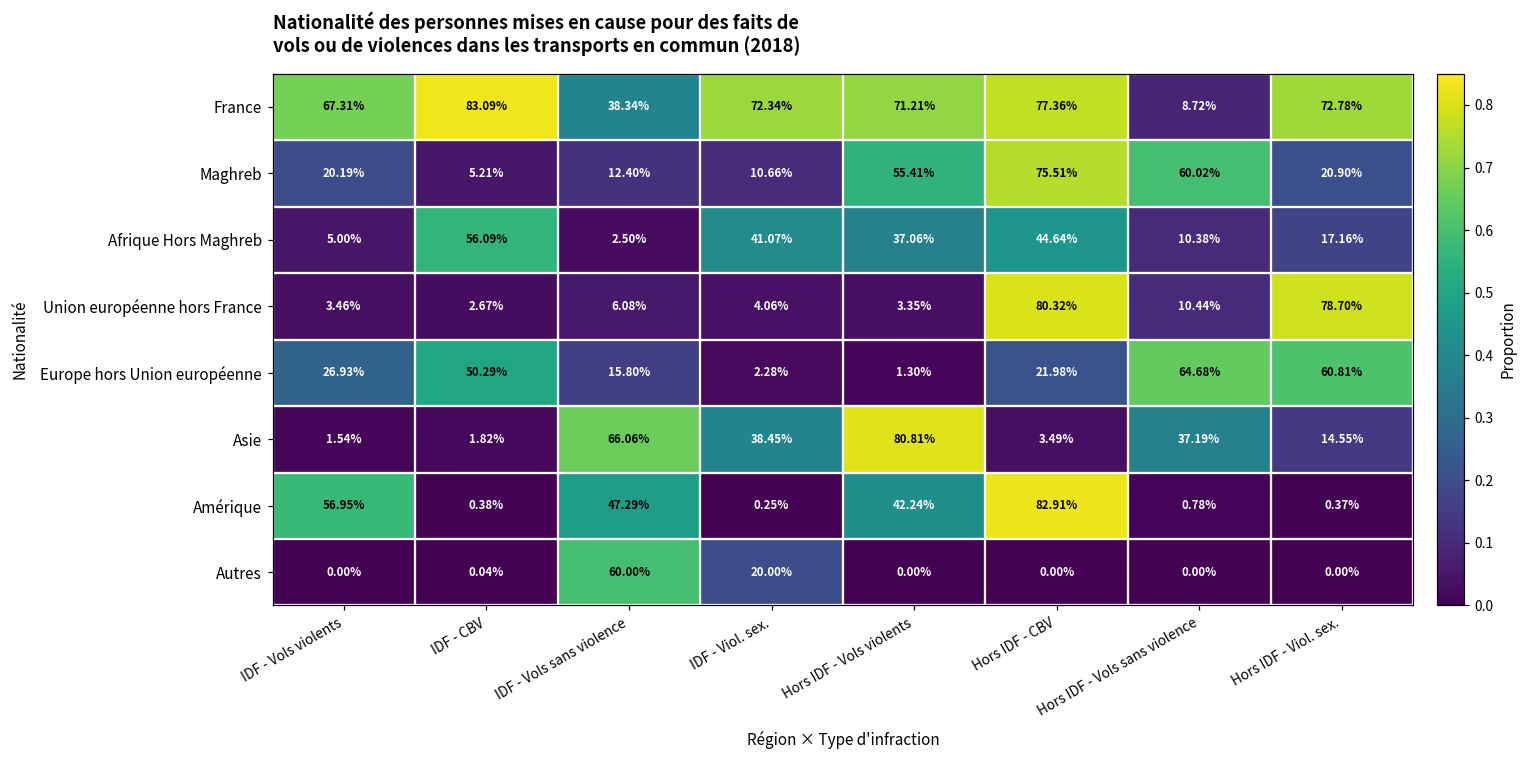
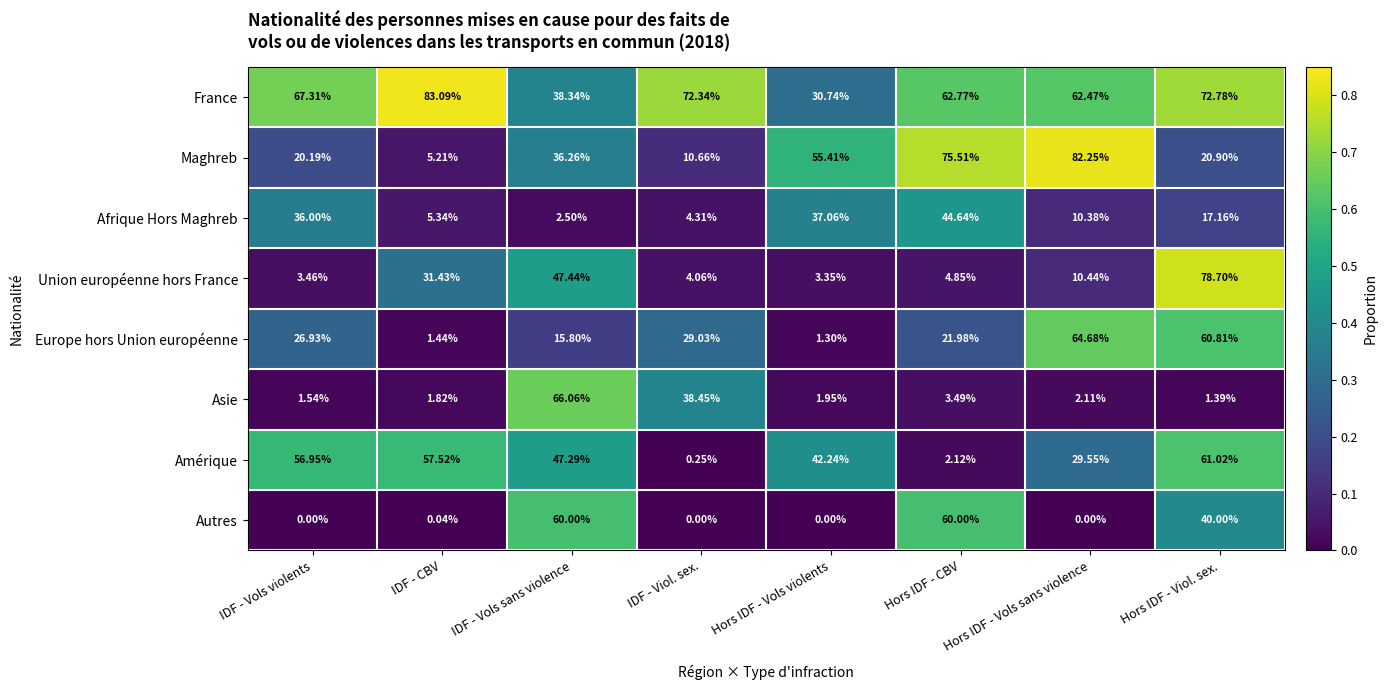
France, Hors IDF - Vols violents: 71.21% -> 30.74%
France, Hors IDF - CBV: 77.36% -> 62.77%
France, Hors IDF - Vols sans violence: 8.72% -> 62.47%
Maghreb, IDF - Vols sans violence: 12.40% -> 36.26%
Maghreb, Hors IDF - Vols sans violence: 60.02% -> 82.25%
Afrique Hors Maghreb, IDF - Vols violents: 5.00% -> 36.00%
Afrique Hors Maghreb, IDF - CBV: 56.09% -> 5.34%
Afrique Hors Maghreb, IDF - Viol. sex.: 41.07% -> 4.31%
Union européenne hors France, IDF - CBV: 2.67% -> 31.43%
Union européenne hors France, IDF - Vols sans violence: 6.08% -> 47.44%
Union européenne hors France, Hors IDF - CBV: 80.32% -> 4.85%
Europe hors Union européenne, IDF - CBV: 50.29% -> 1.44%
Europe hors Union européenne, IDF - Viol. sex.: 2.28% -> 29.03%
Asie, Hors IDF - Vols violents: 80.81% -> 1.95%
Asie, Hors IDF - Vols sans violence: 37.19% -> 2.11%
Asie, Hors IDF - Viol. sex.: 14.55% -> 1.39%
Amérique, IDF - CBV: 0.38% -> 57.52%
Amérique, Hors IDF - CBV: 82.91% -> 2.12%
Amérique, Hors IDF - Vols sans violence: 0.78% -> 29.55%
Amérique, Hors IDF - Viol. sex.: 0.37% -> 61.02%
Autres, IDF - Viol. sex.: 20.00% -> 0.00%
Autres, Hors IDF - CBV: 0.00% -> 60.00%
Autres, Hors IDF - Viol. sex.: 0.00% -> 40.00%
